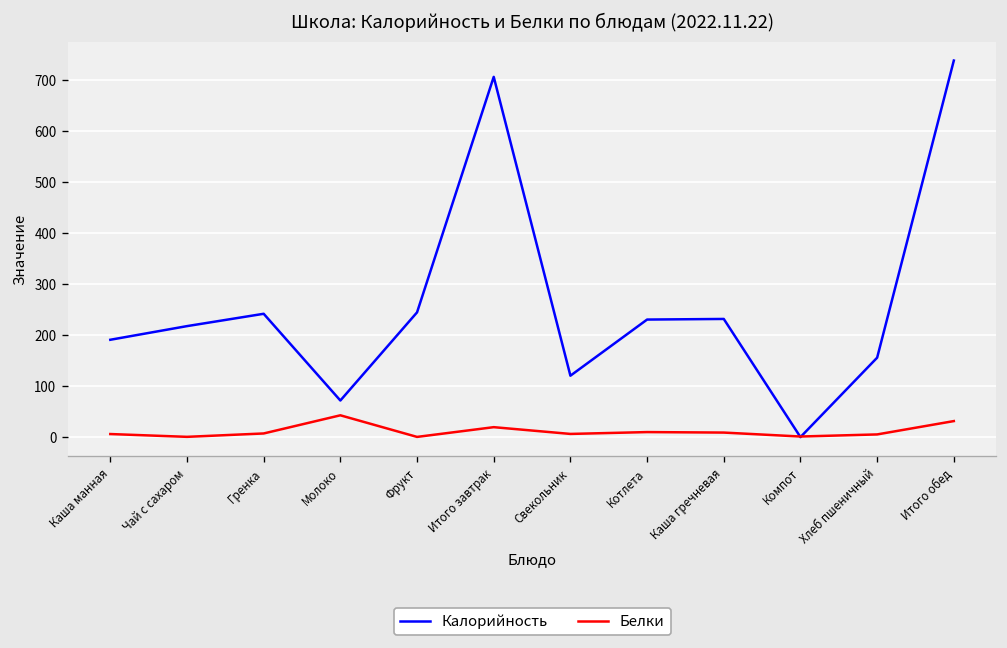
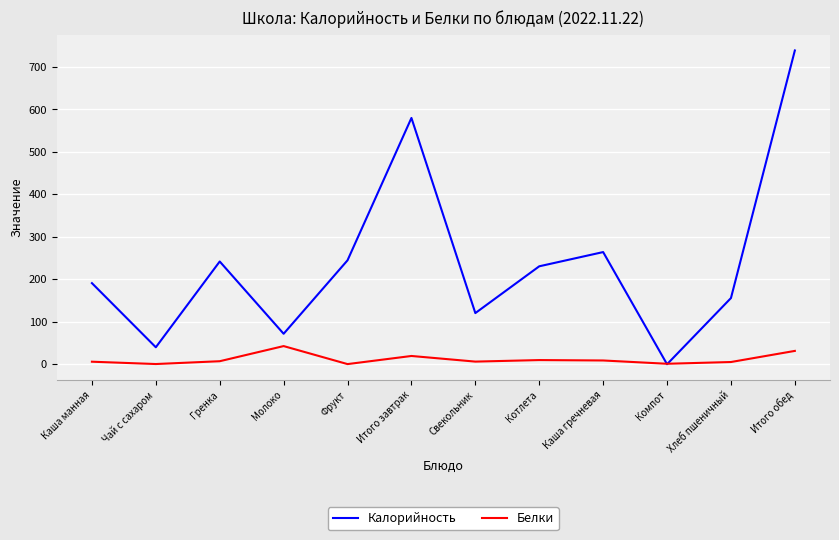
Калорийность, Чай с сахаром: 220 -> 40
Калорийность, Итого завтрак: 710 -> 580
Калорийность, Каша гречневая: 230 -> 260
